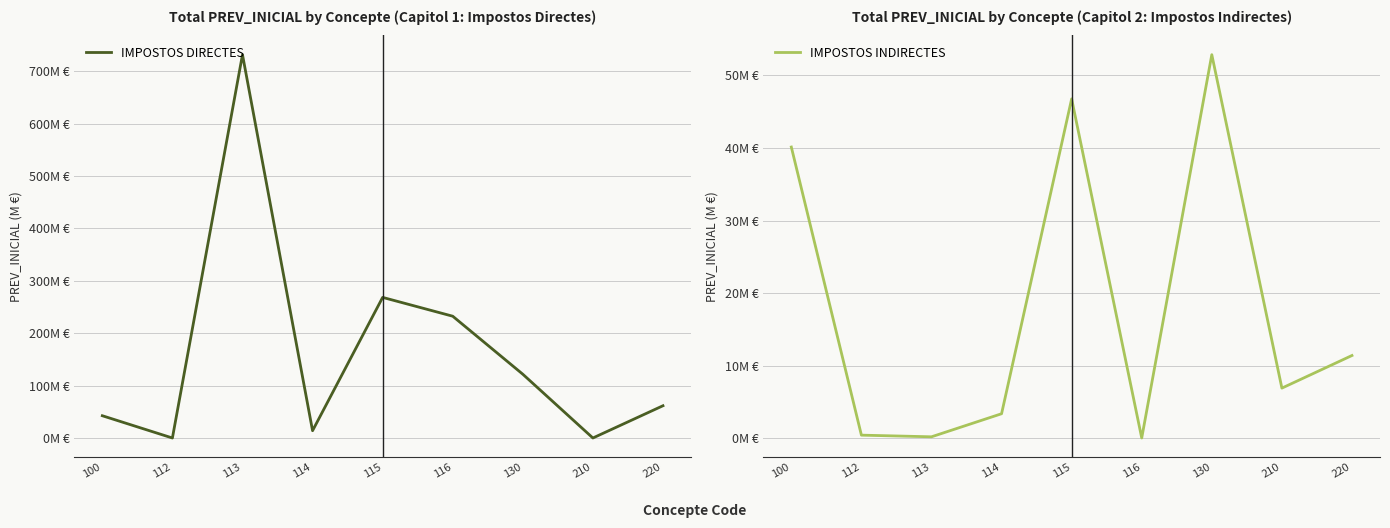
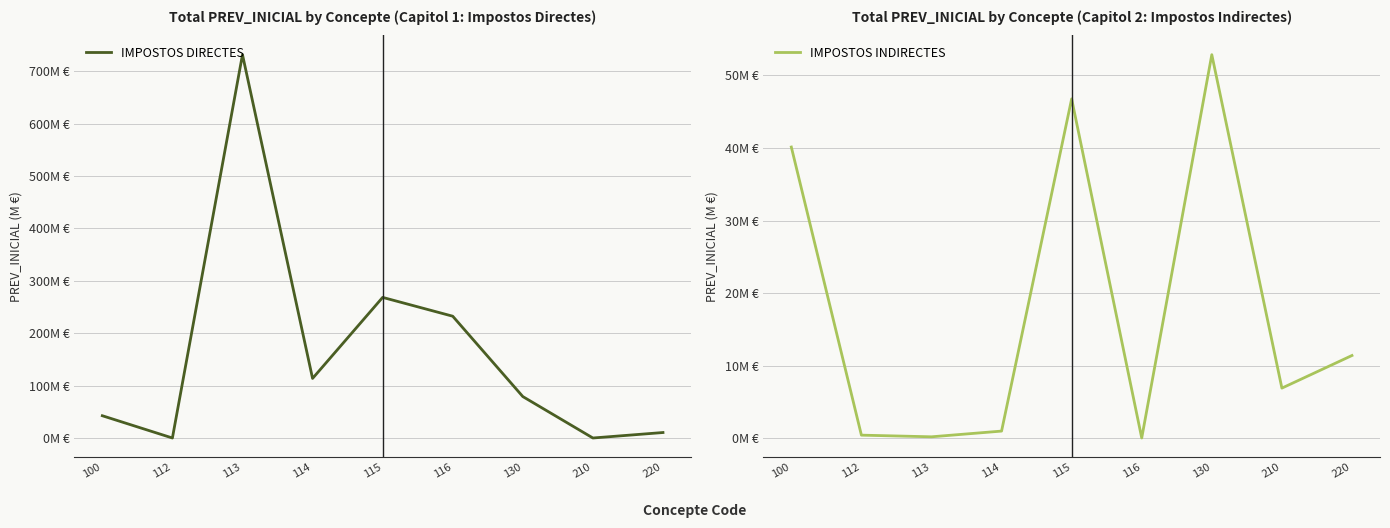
Total PREV_INICIAL by Concepte (Capitol 1: Impostos Directes), 114: 10M € -> 110M €
Total PREV_INICIAL by Concepte (Capitol 1: Impostos Directes), 130: 120M € -> 80M €
Total PREV_INICIAL by Concepte (Capitol 1: Impostos Directes), 220: 60M € -> 10M €
Total PREV_INICIAL by Concepte (Capitol 2: Impostos Indirectes), 114: 3M € -> 1M €
